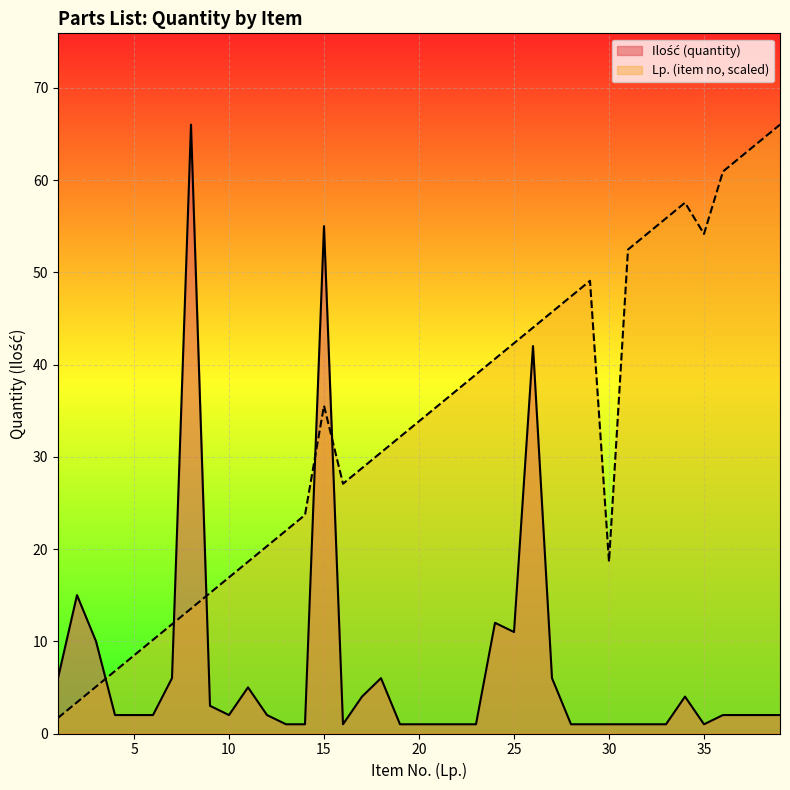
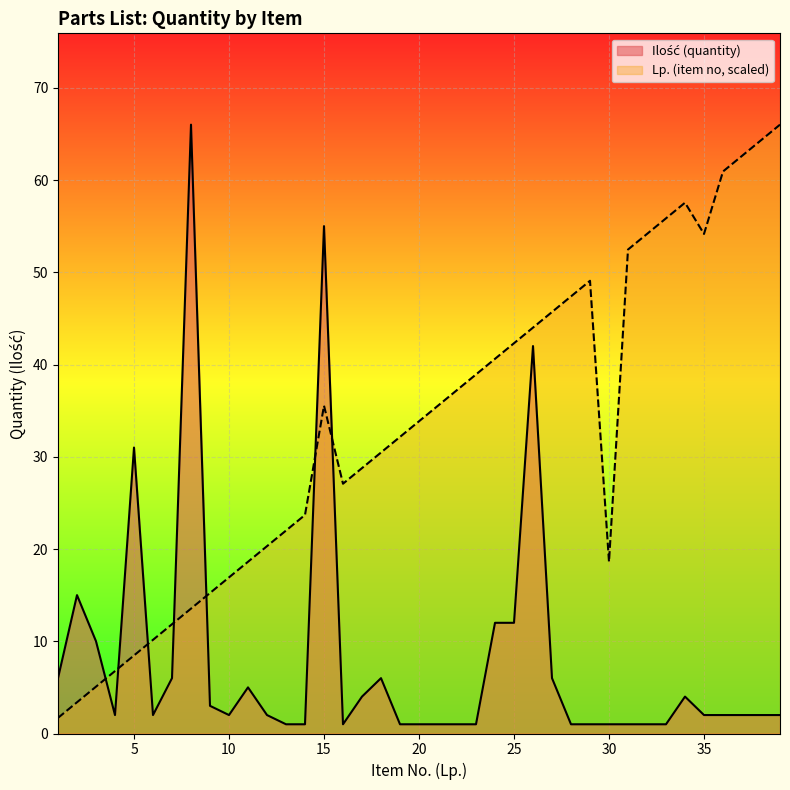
Ilość (quantity), 5: 2 -> 31
Ilość (quantity), 25: 11 -> 12
Ilość (quantity), 35: 1 -> 2
